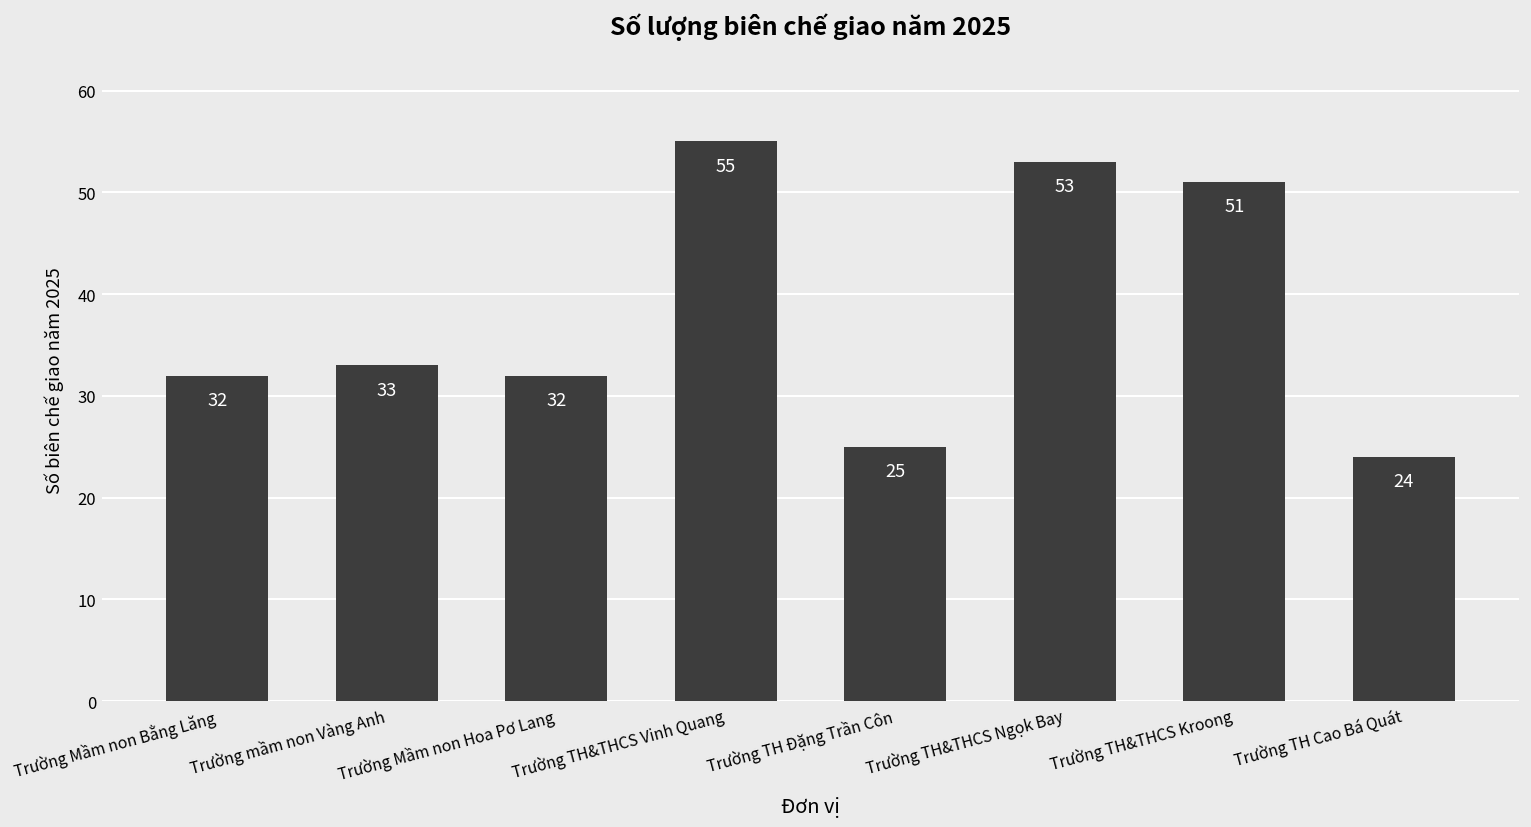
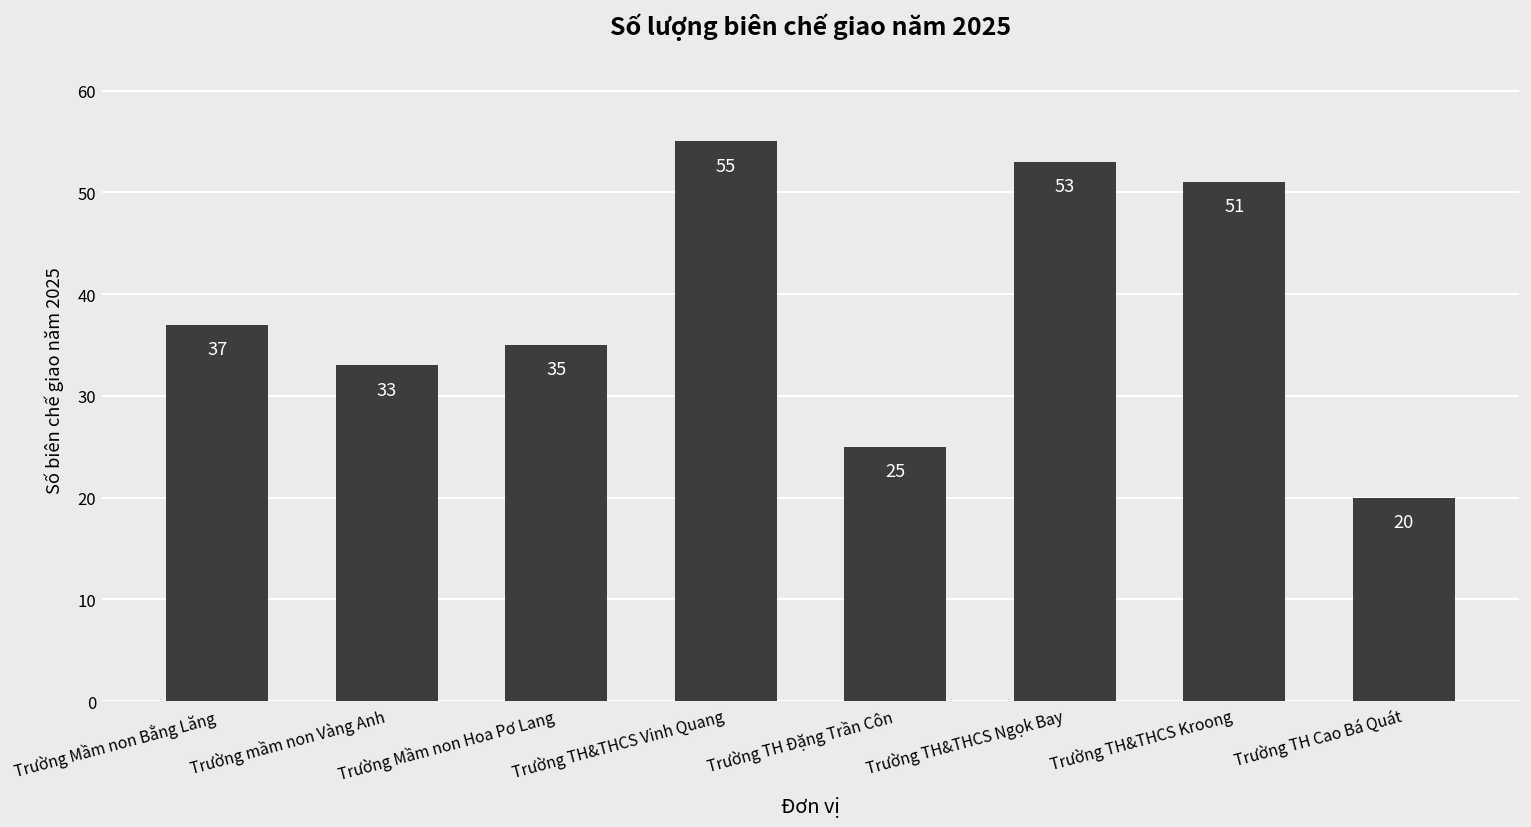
Trường Mầm non Bằng Lăng: 32 -> 37
Trường Mầm non Hoa Pơ Lang: 32 -> 35
Trường TH Cao Bá Quát: 24 -> 20
